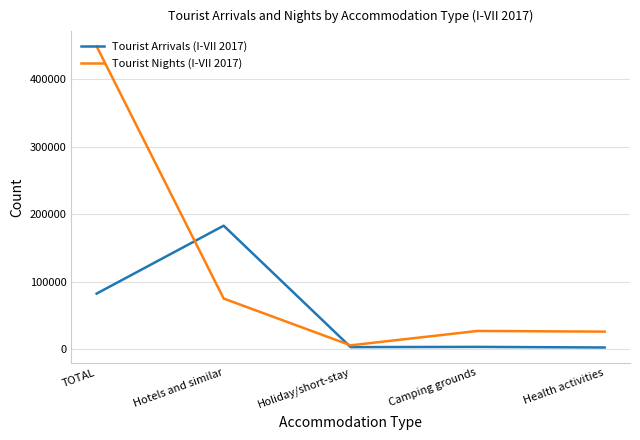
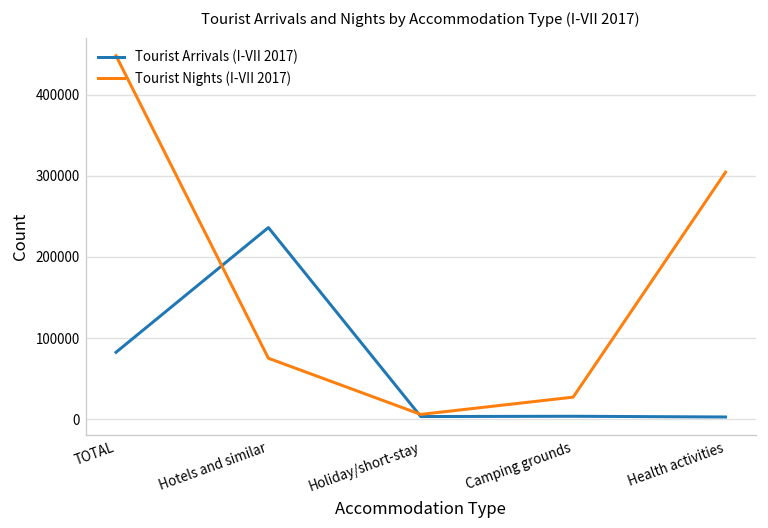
Tourist Arrivals (I-VII 2017), Hotels and similar: 180000 -> 240000
Tourist Nights (I-VII 2017), Health activities: 30000 -> 300000
